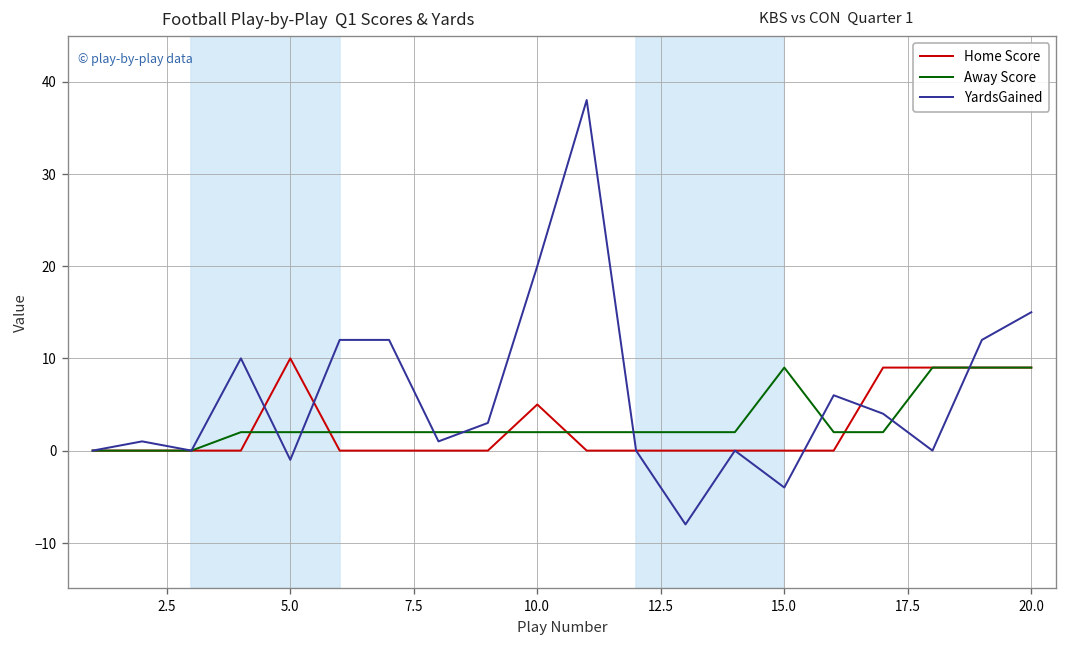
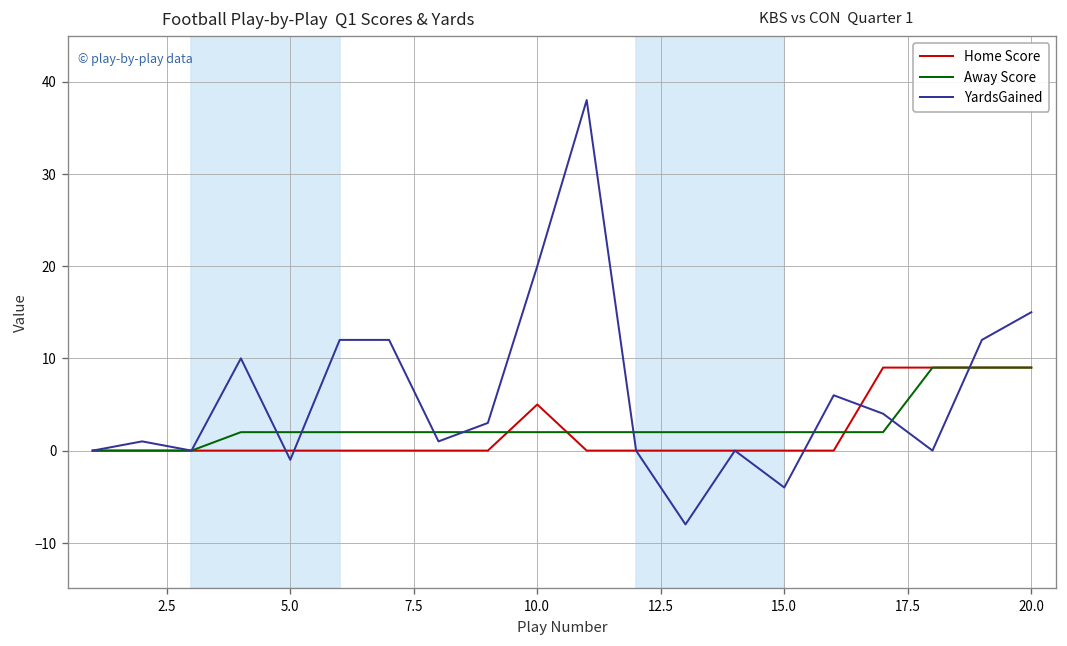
Home Score, 5.0: 10 -> 0
Away Score, 15.0: 9 -> 2
